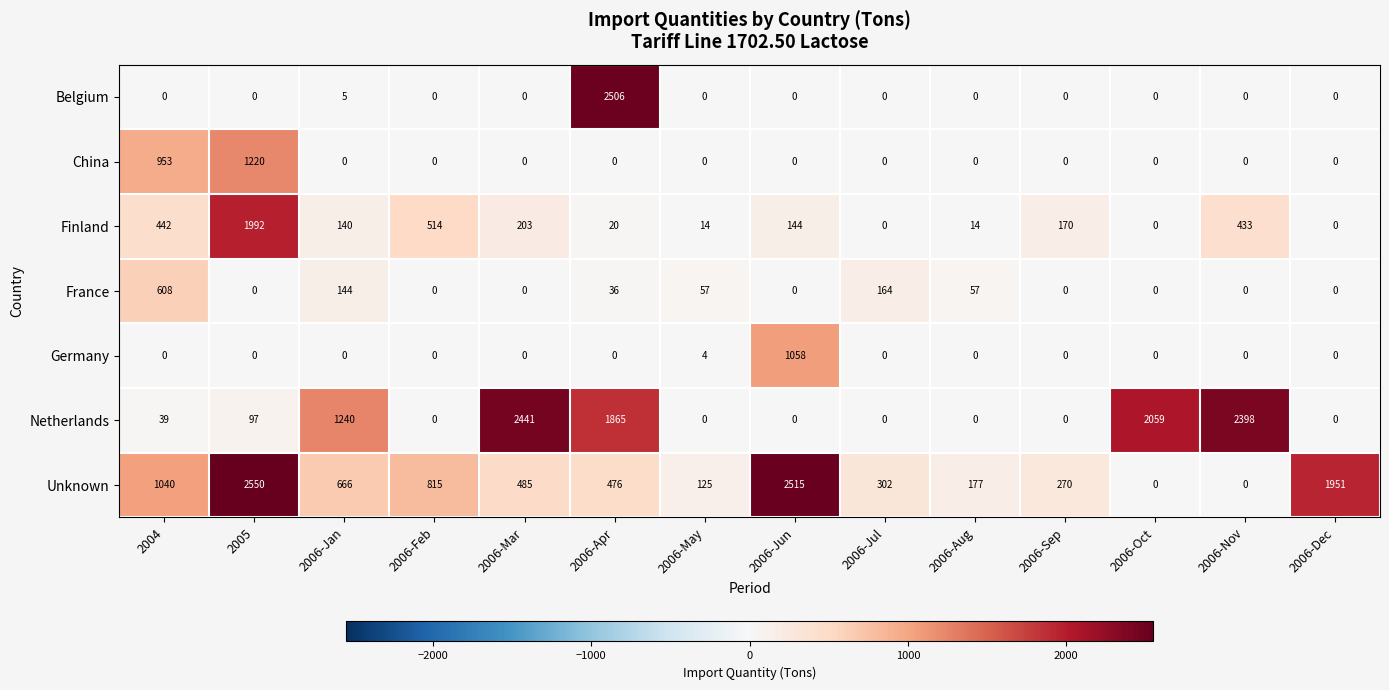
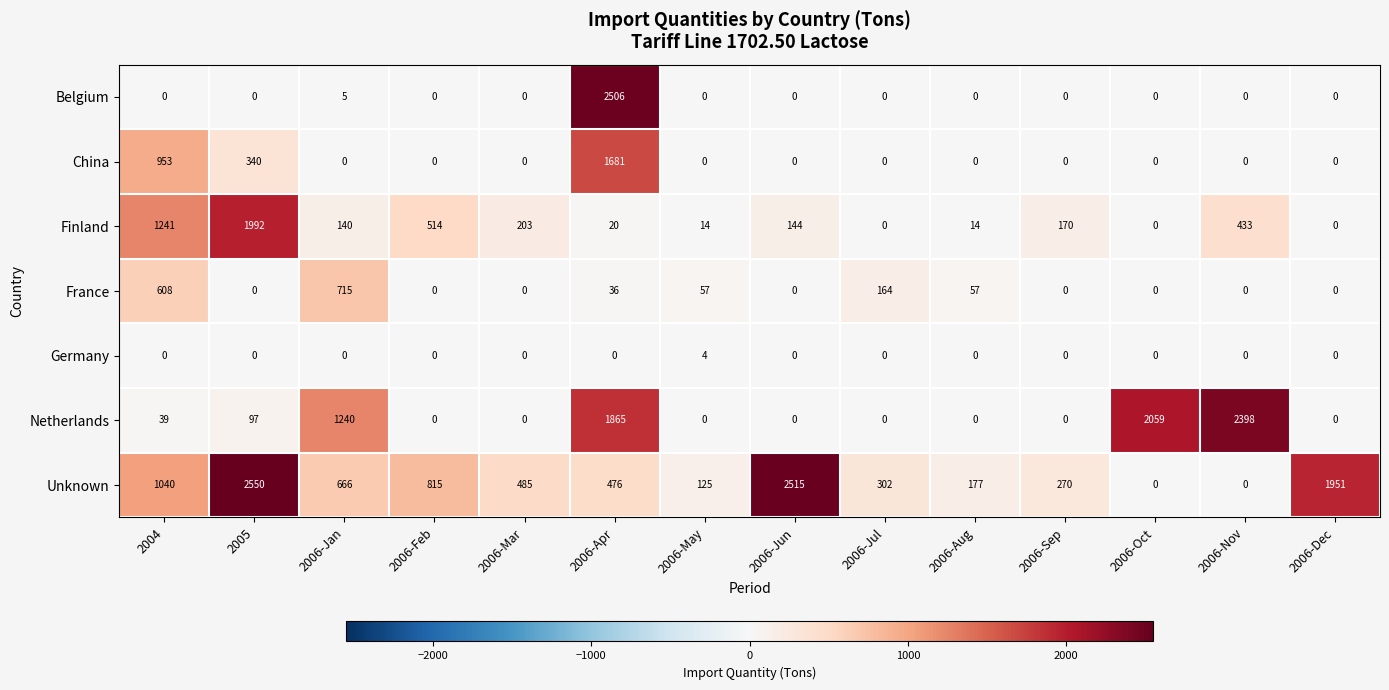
China, 2005: 1220 -> 340
China, 2006-Apr: 0 -> 1681
Finland, 2004: 442 -> 1241
France, 2006-Jan: 144 -> 715
Germany, 2006-Jun: 1058 -> 0
Netherlands, 2006-Mar: 2441 -> 0
